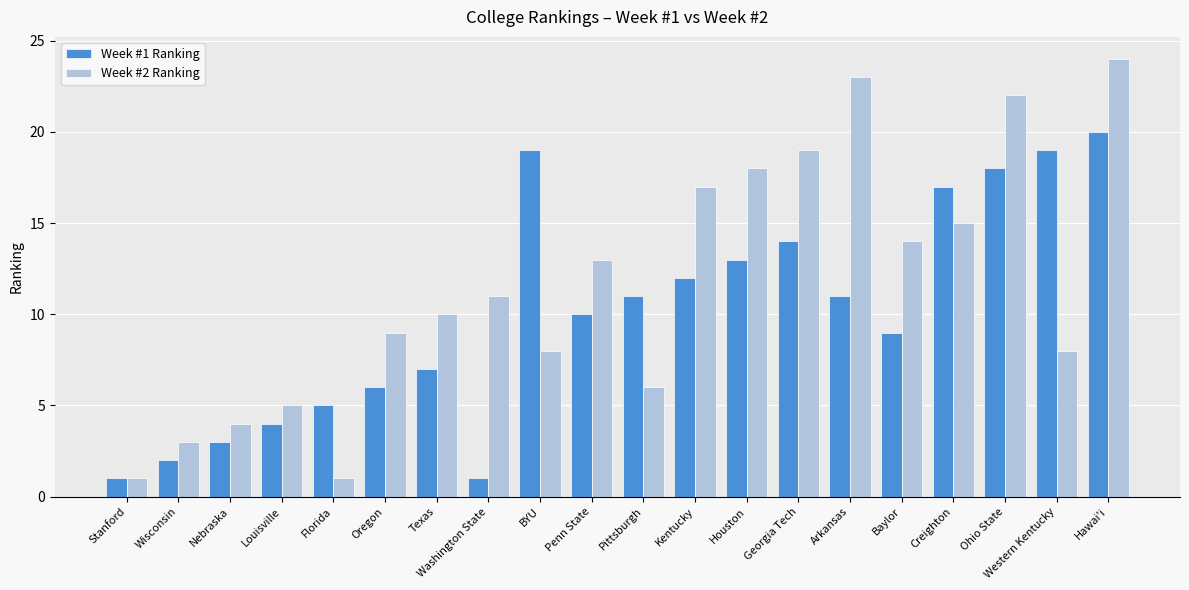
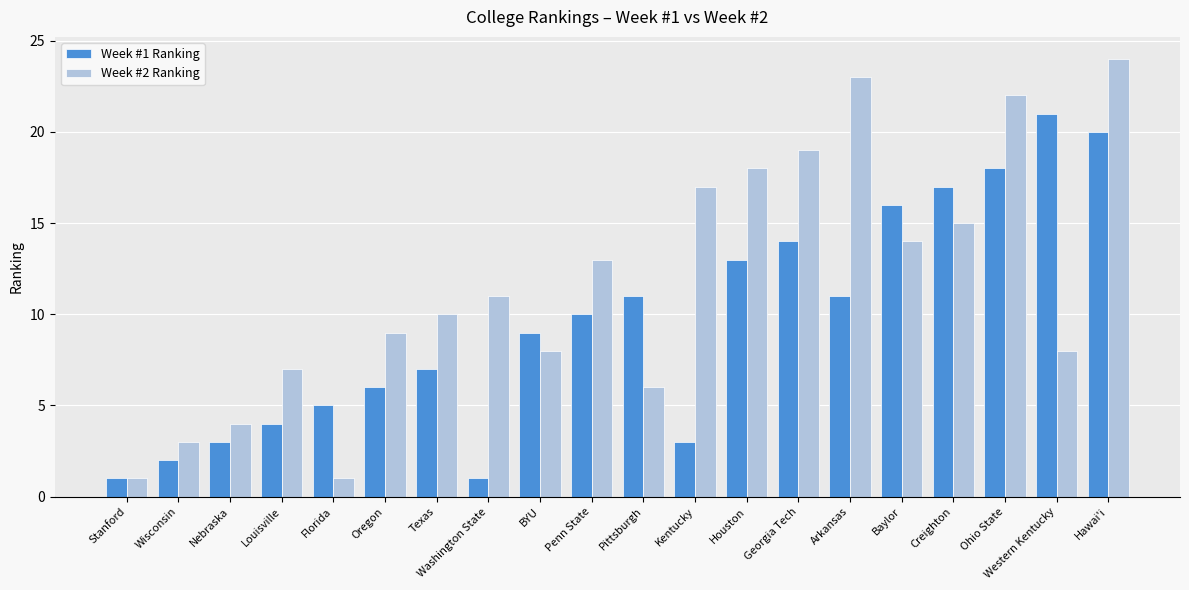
Week #2 Ranking, Louisville: 5 -> 7
Week #1 Ranking, BYU: 19 -> 9
Week #1 Ranking, Kentucky: 12 -> 3
Week #1 Ranking, Baylor: 9 -> 16
Week #1 Ranking, Western Kentucky: 19 -> 21
